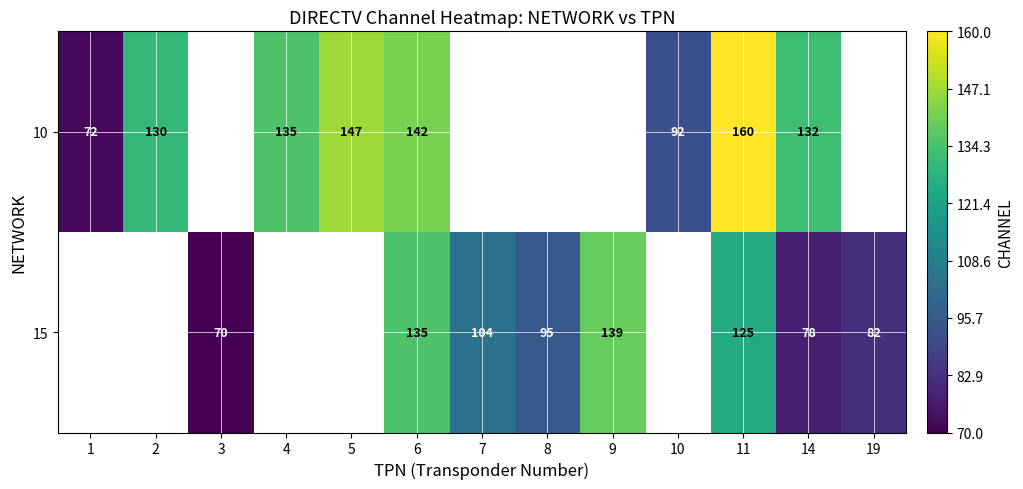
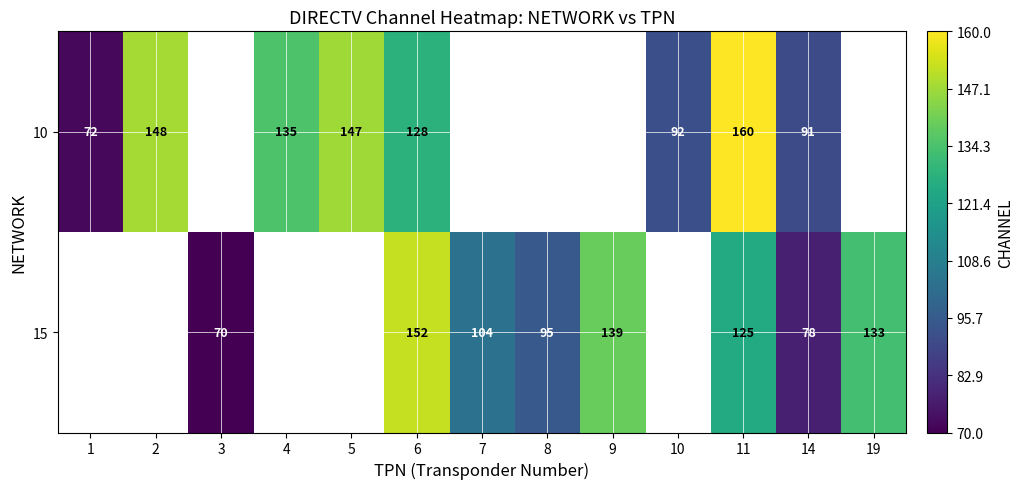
10, 2: 130 -> 148
10, 6: 142 -> 128
10, 14: 132 -> 91
15, 6: 135 -> 152
15, 19: 82 -> 133
